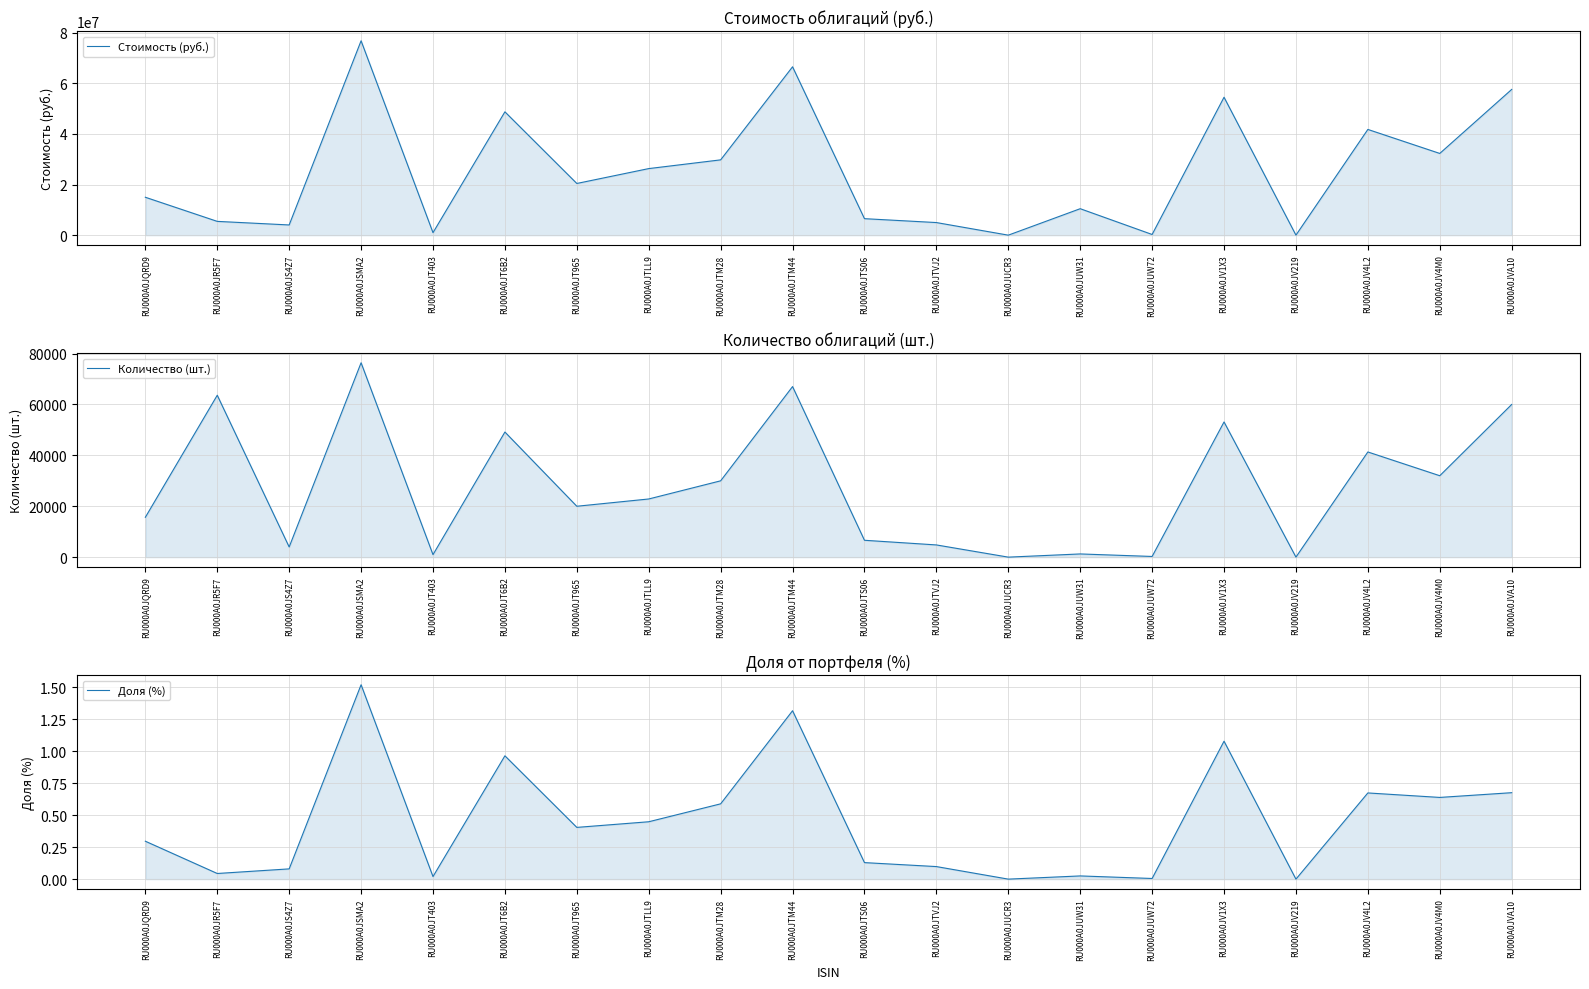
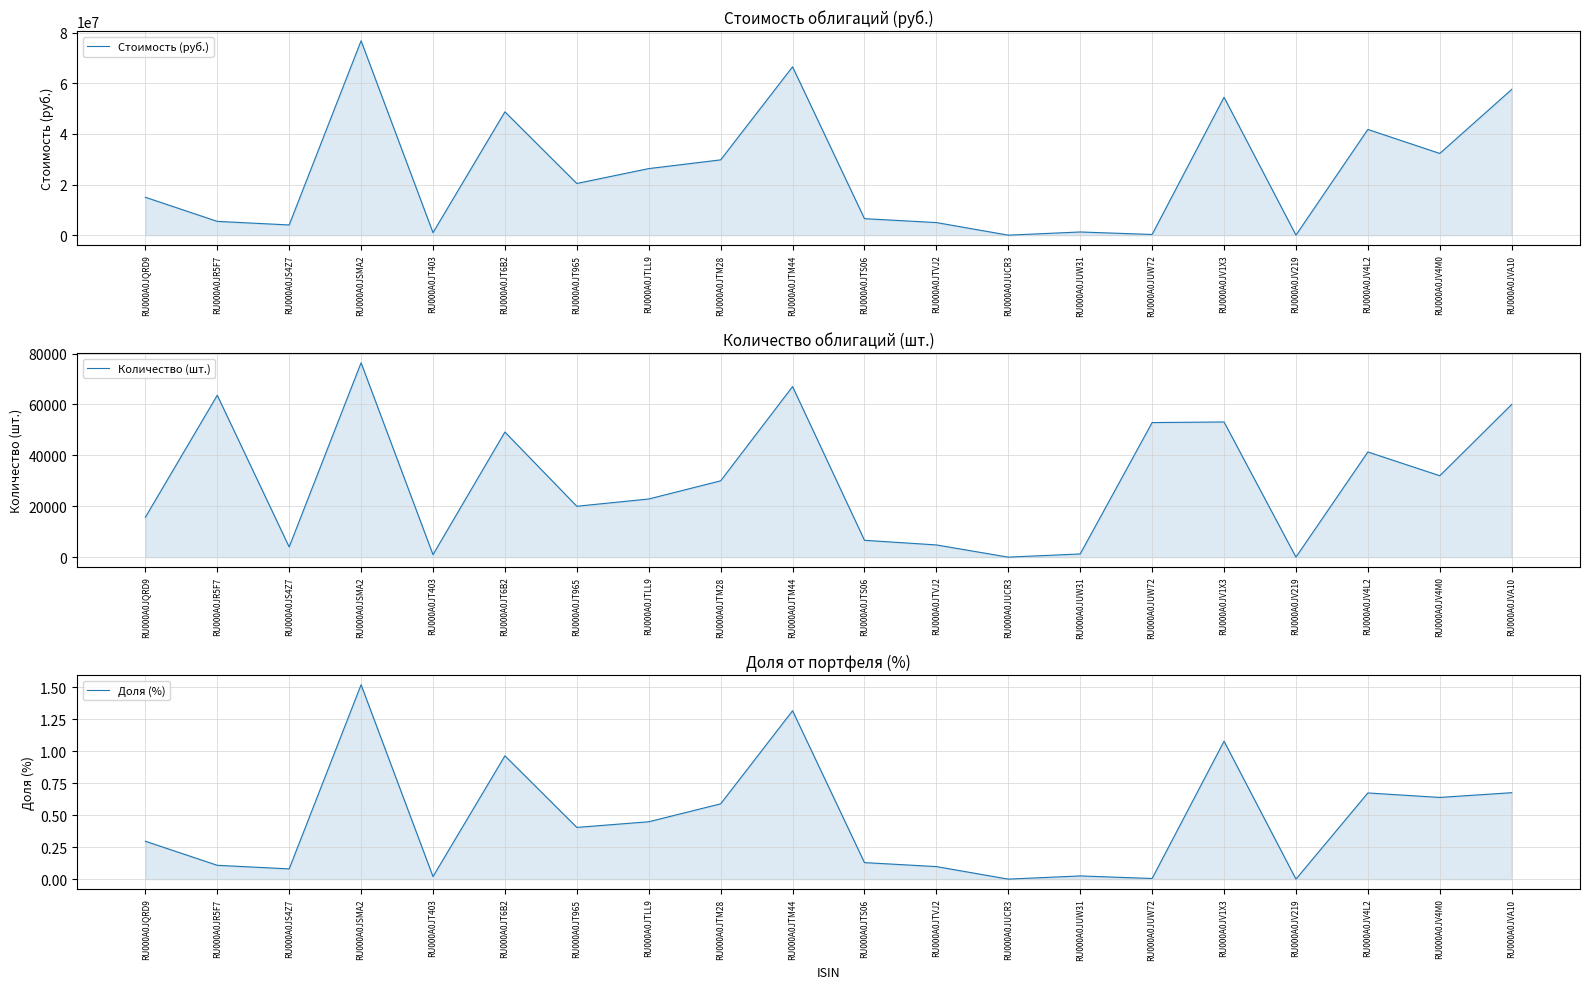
Стоимость облигаций (руб.), RU000A0JUW31: 10000000 -> 1000000
Количество облигаций (шт.), RU000A0JUW72: 0 -> 53000
Доля от портфеля (%), RU000A0JR5F7: 0.04 -> 0.11
